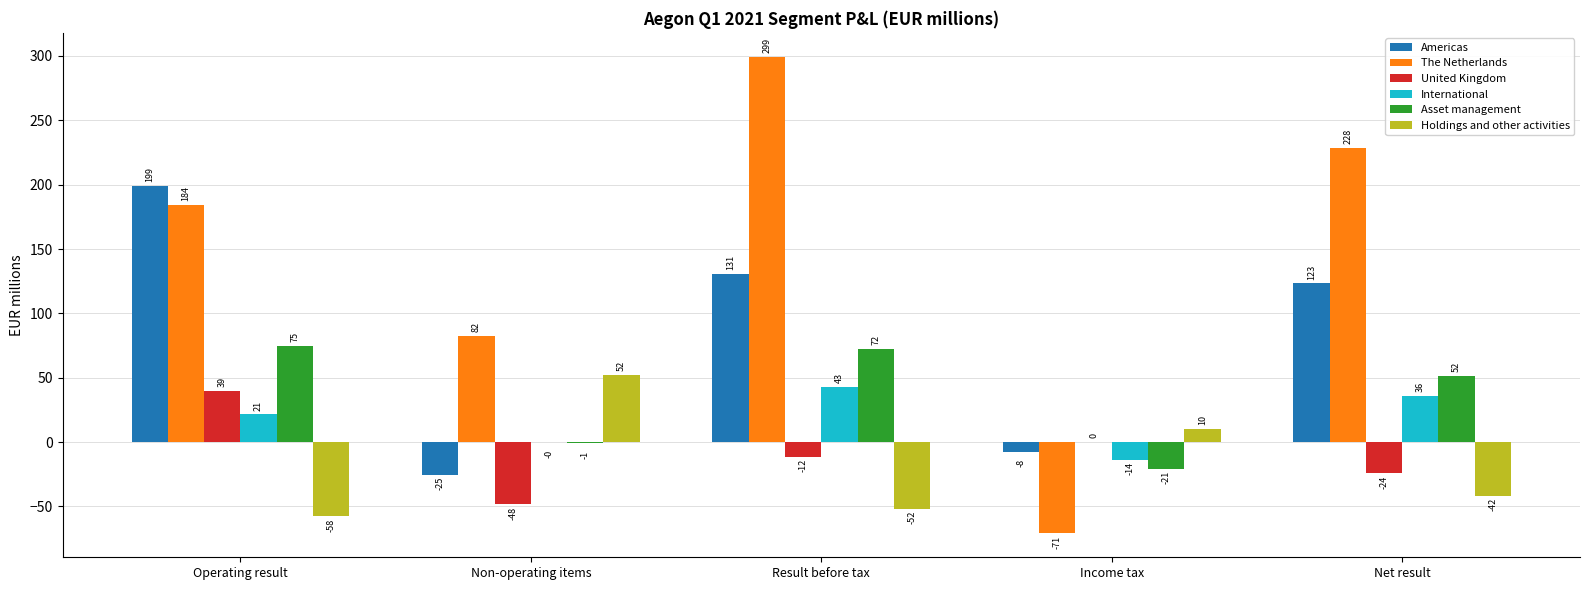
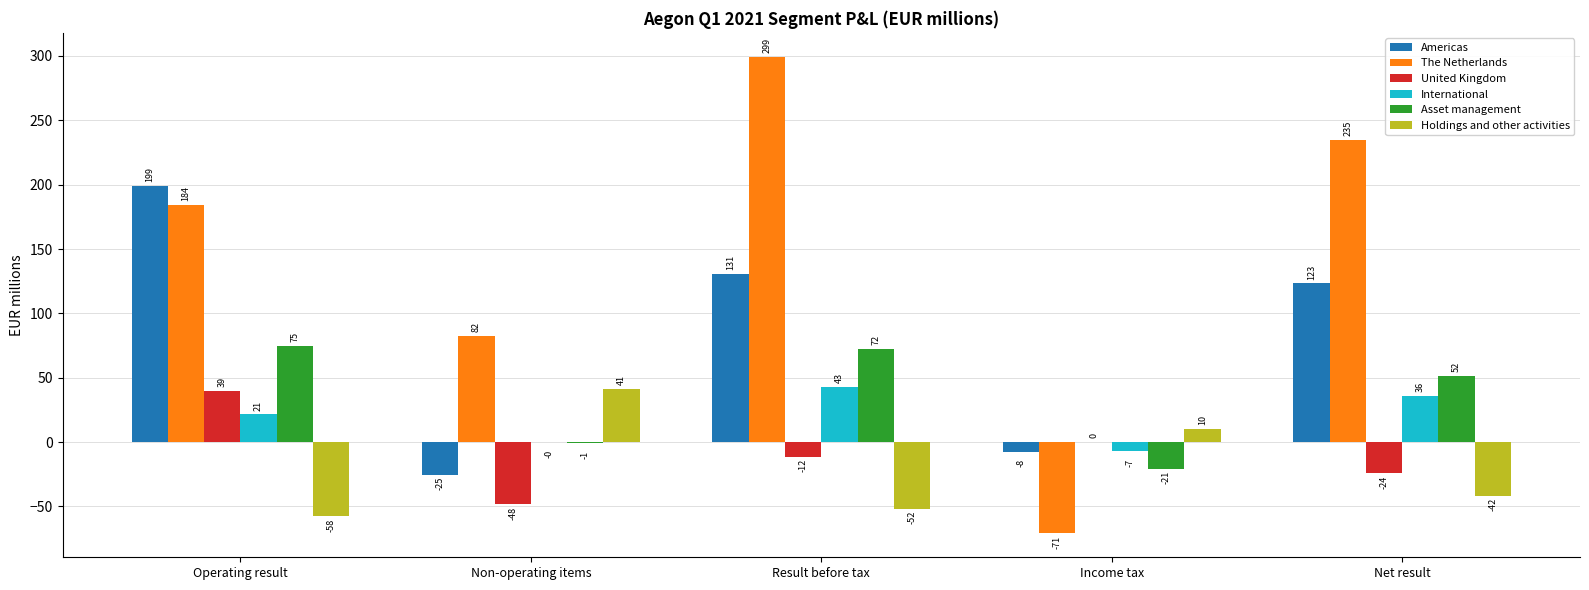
Holdings and other activities, Non-operating items: 52 -> 41
International, Income tax: -14 -> -7
The Netherlands, Net result: 228 -> 235
